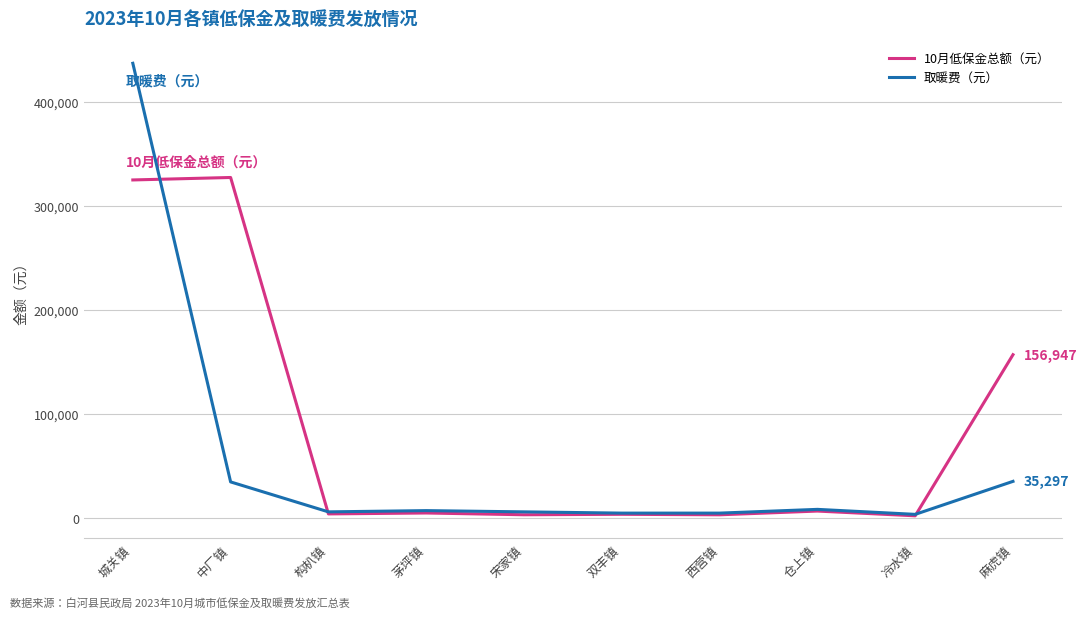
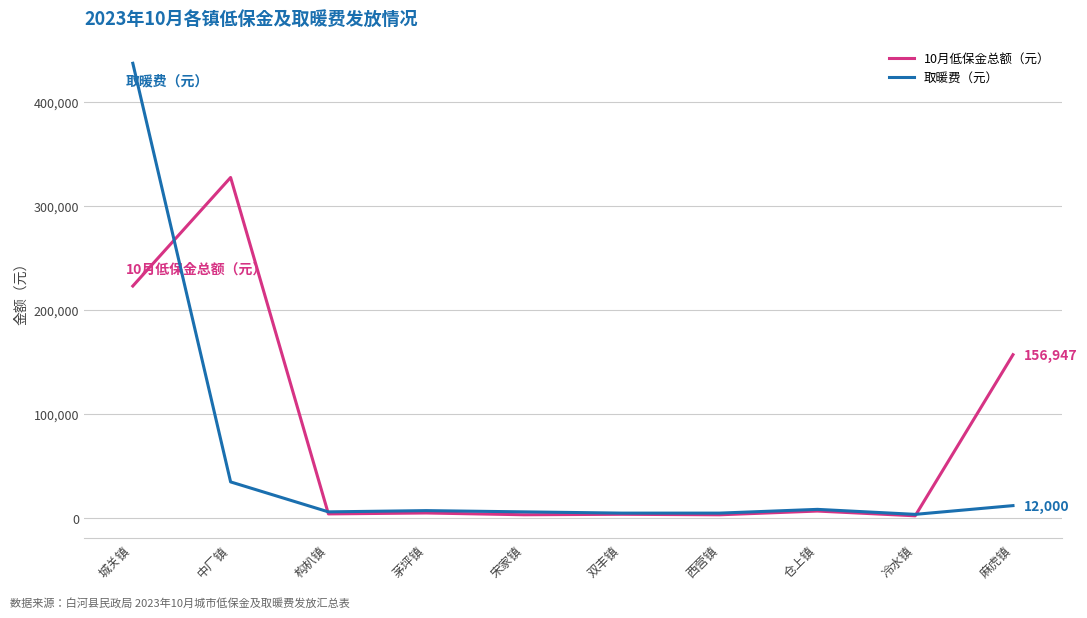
10月低保金总额（元）, 城关镇: 325,000 -> 223,000
取暖费（元）, 麻虎镇: 35,297 -> 12,000
